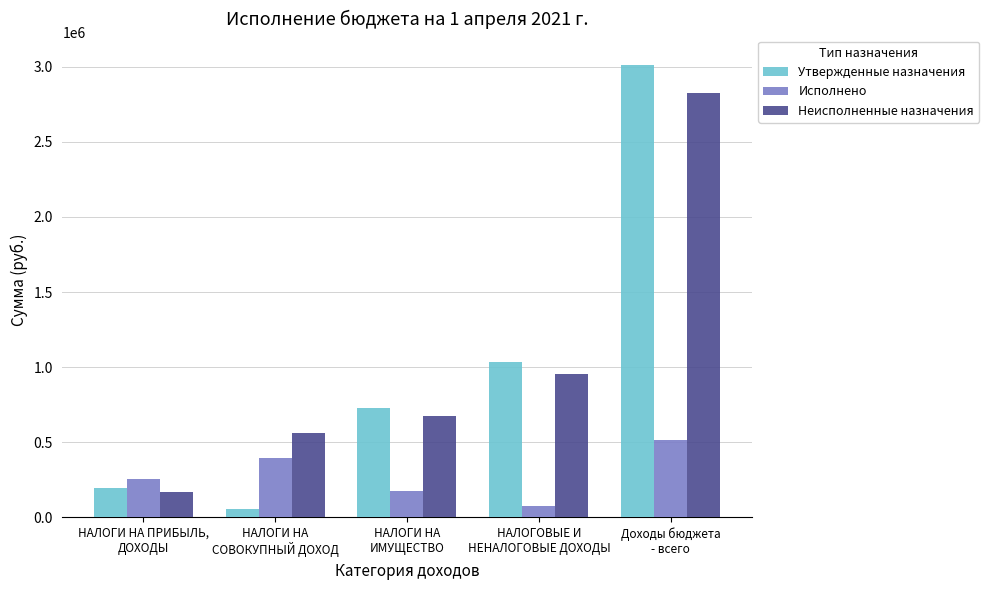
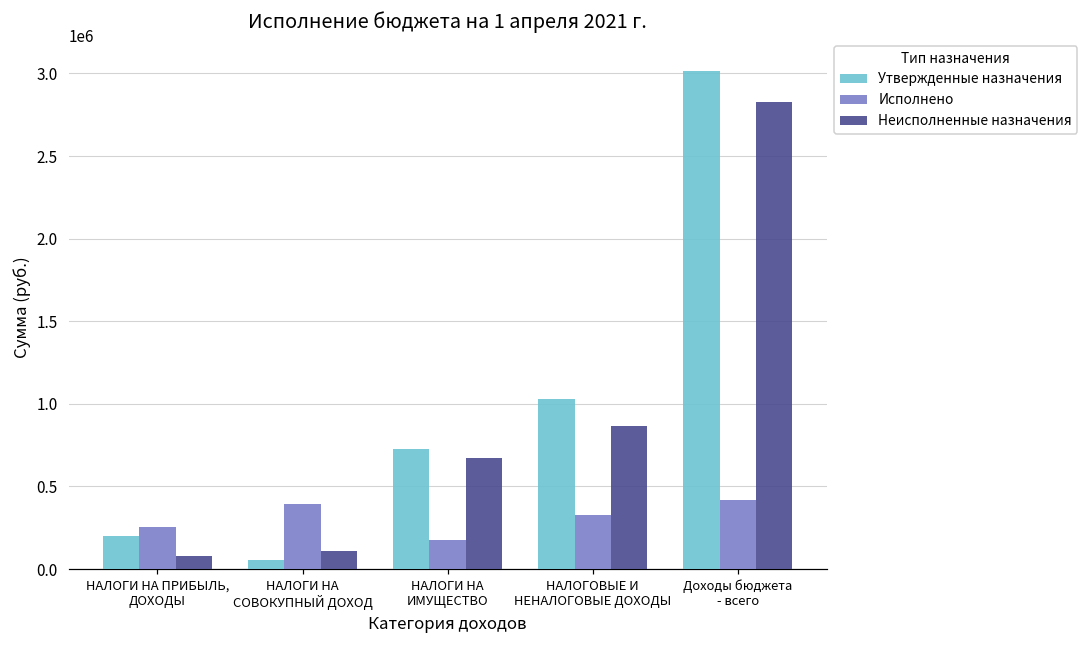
Неисполненные назначения, НАЛОГИ НА ПРИБЫЛЬ, ДОХОДЫ: 170000 -> 80000
Неисполненные назначения, НАЛОГИ НА СОВОКУПНЫЙ ДОХОД: 560000 -> 110000
Исполнено, НАЛОГОВЫЕ И НЕНАЛОГОВЫЕ ДОХОДЫ: 80000 -> 330000
Неисполненные назначения, НАЛОГОВЫЕ И НЕНАЛОГОВЫЕ ДОХОДЫ: 960000 -> 870000
Исполнено, Доходы бюджета - всего: 510000 -> 420000
